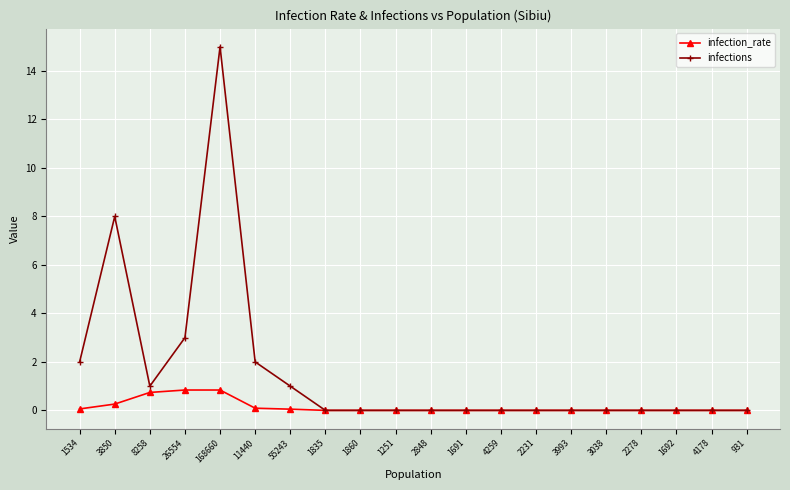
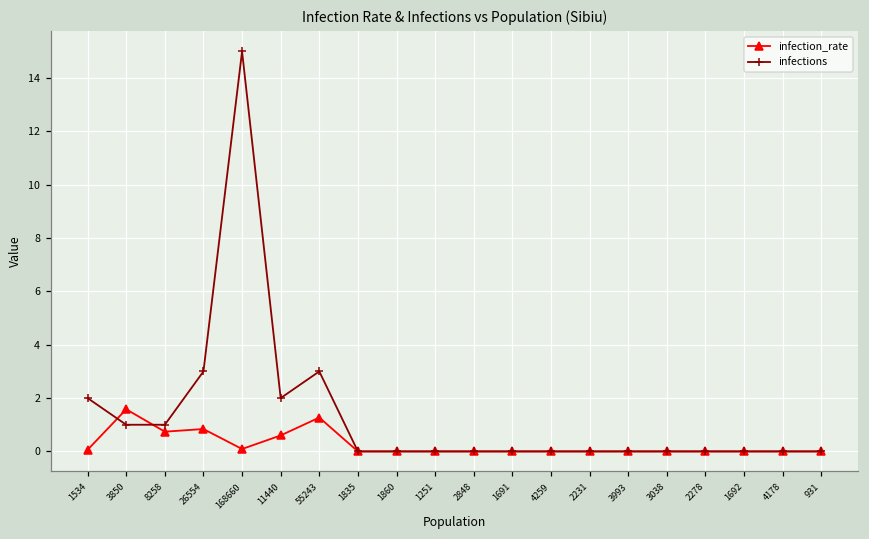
infection_rate, 3850: 0.3 -> 1.6
infections, 3850: 8 -> 1
infection_rate, 168660: 0.8 -> 0.1
infection_rate, 11440: 0.1 -> 0.6
infection_rate, 55243: 0.1 -> 1.3
infections, 55243: 1 -> 3
